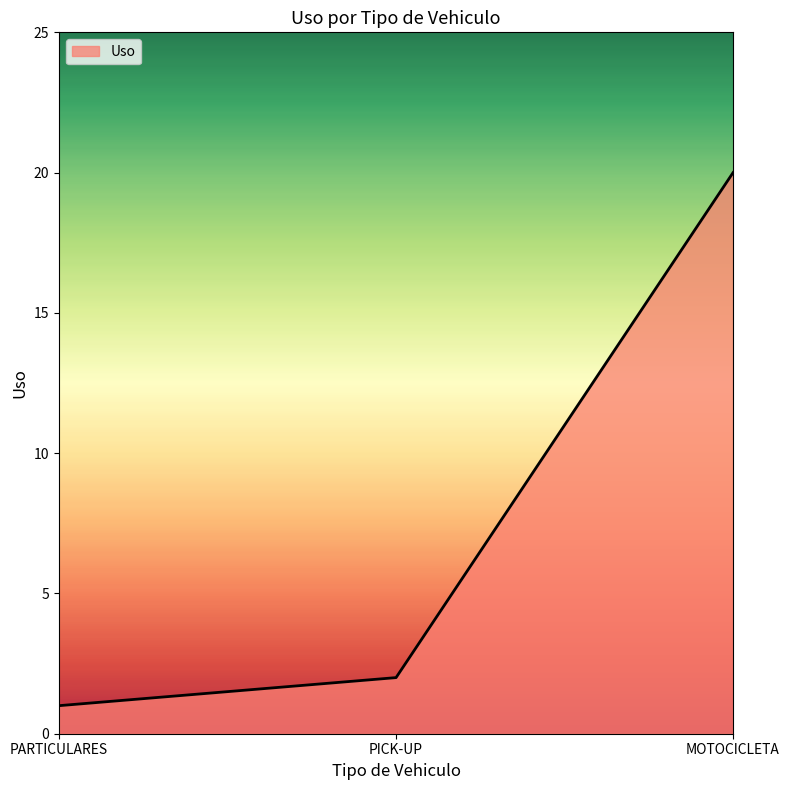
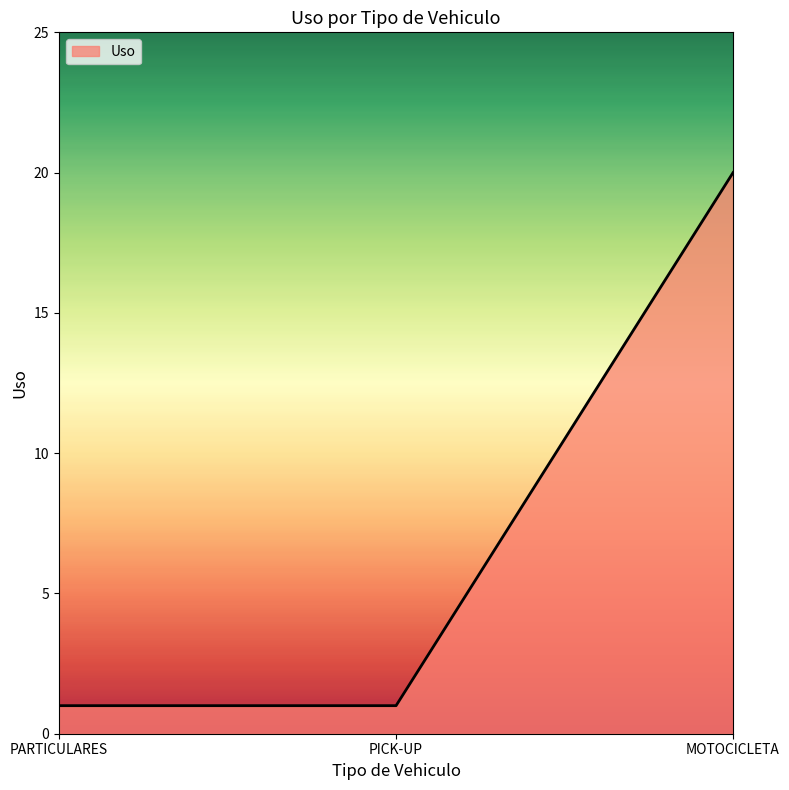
PICK-UP: 2 -> 1
